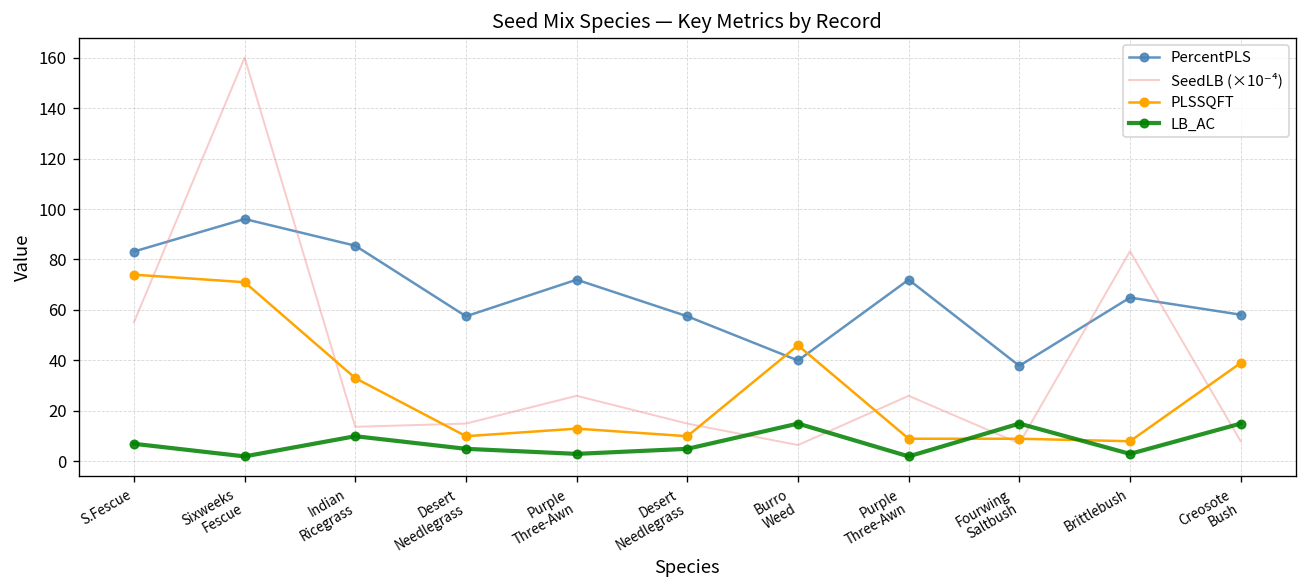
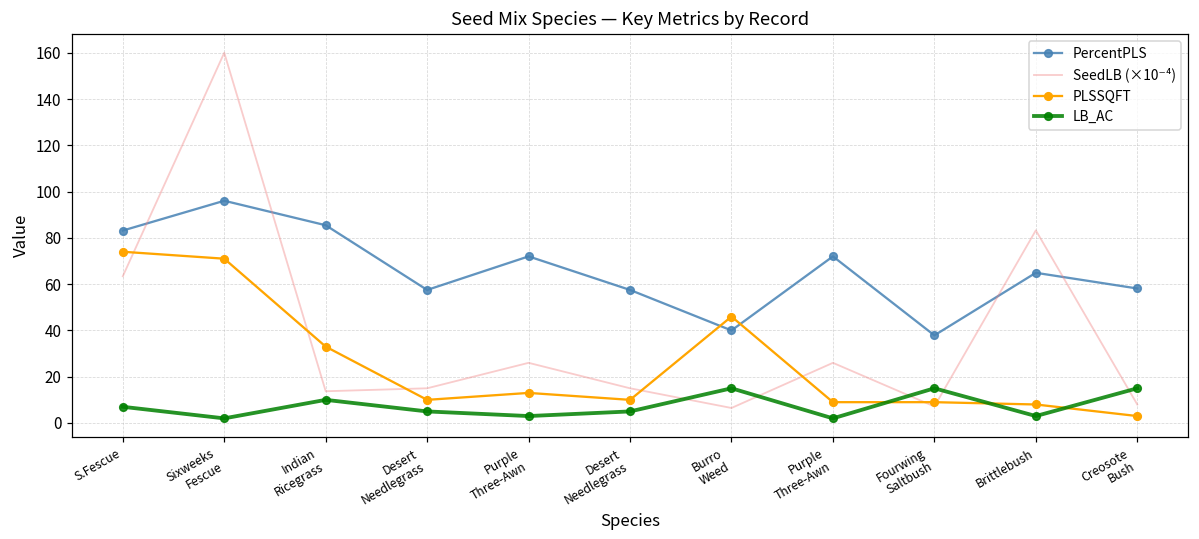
SeedLB (×10⁻⁴), S.Fescue: 55 -> 63
PLSSQFT, Creosote Bush: 39 -> 3
